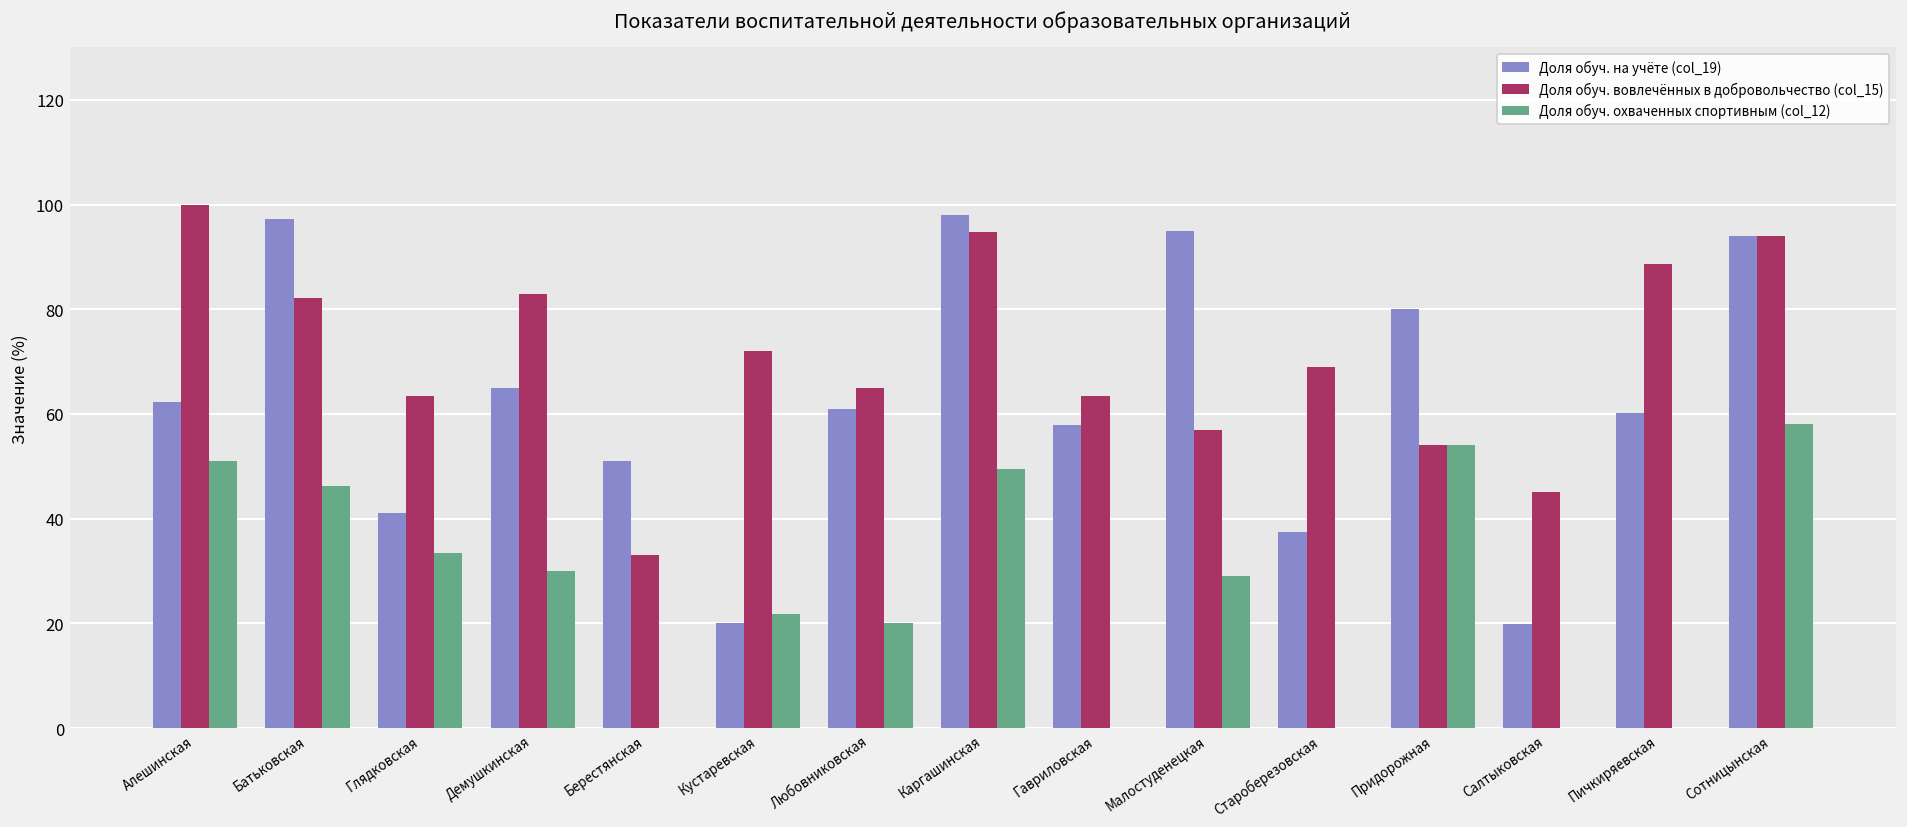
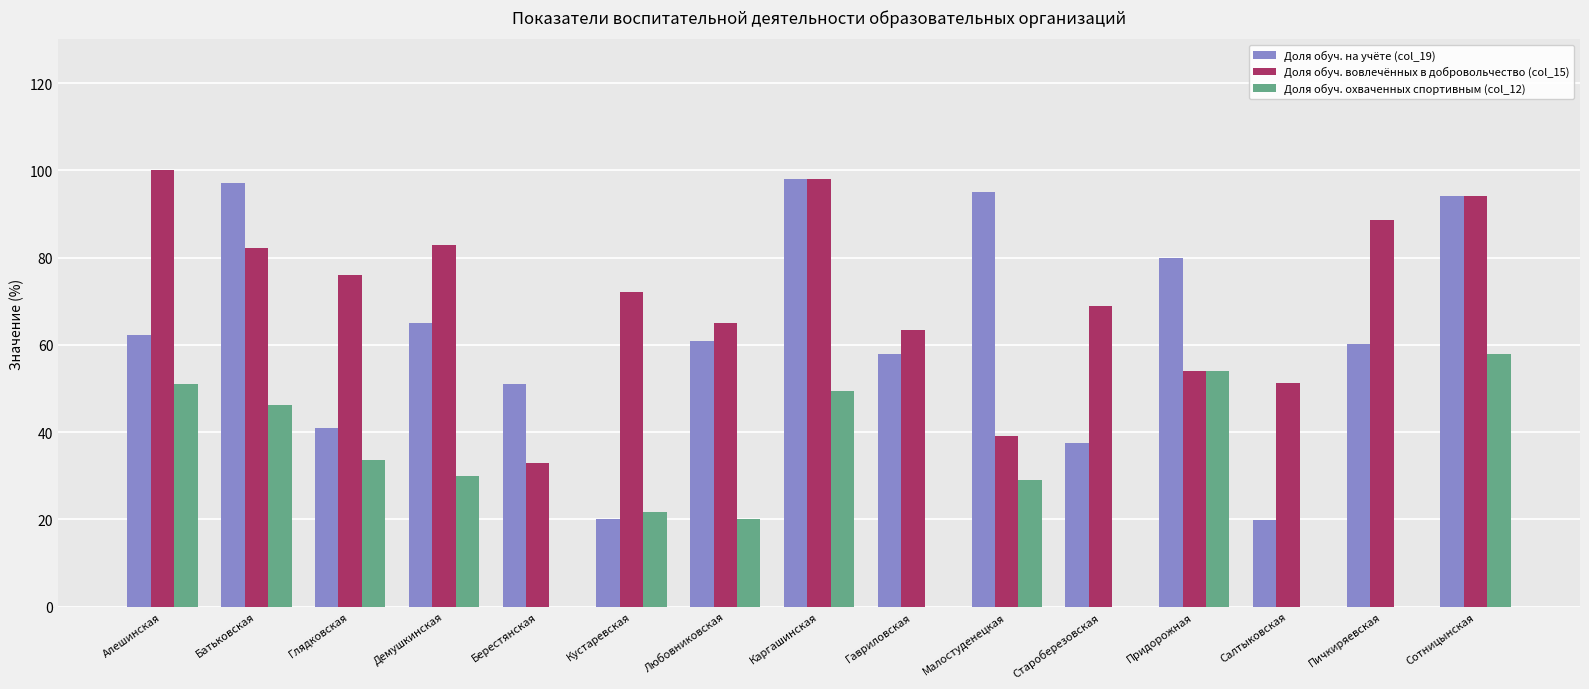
Доля обуч. вовлечённых в добровольчество (col_15), Глядковская: 64 -> 76
Доля обуч. вовлечённых в добровольчество (col_15), Каргашинская: 95 -> 98
Доля обуч. вовлечённых в добровольчество (col_15), Малостуденецкая: 57 -> 39
Доля обуч. вовлечённых в добровольчество (col_15), Салтыковская: 45 -> 51
